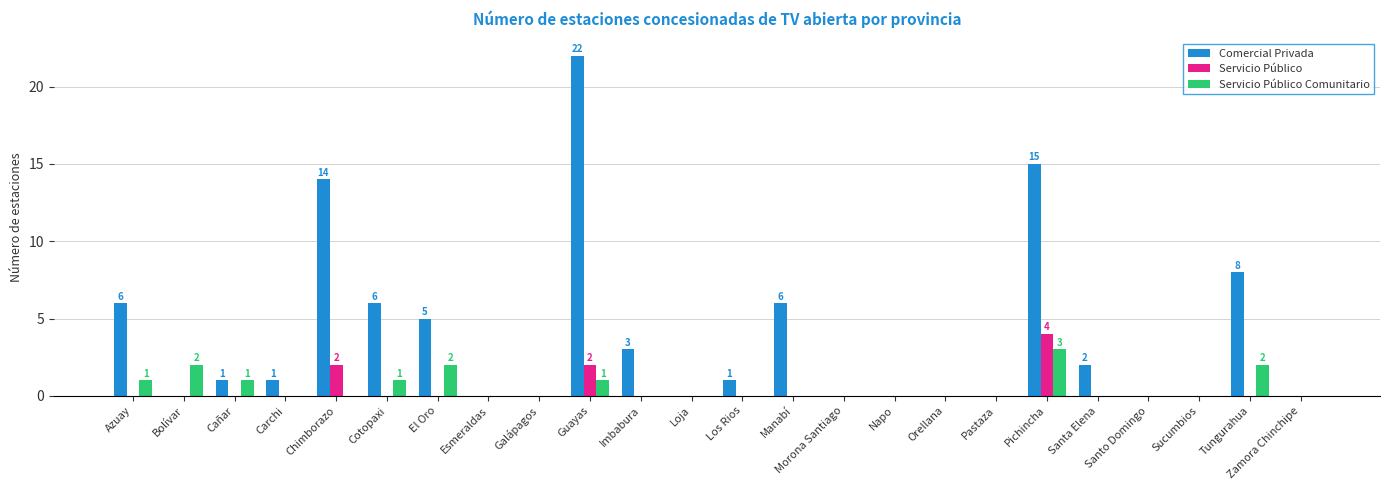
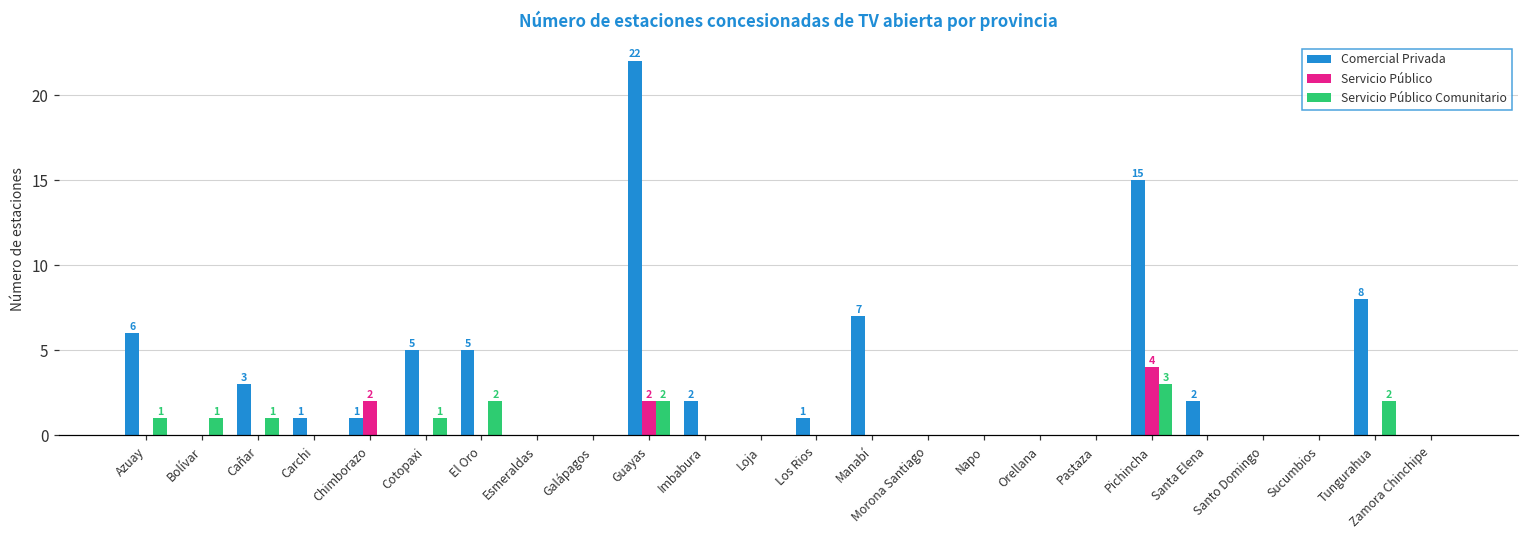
Servicio Público Comunitario, Bolívar: 2 -> 1
Comercial Privada, Cañar: 1 -> 3
Comercial Privada, Chimborazo: 14 -> 1
Comercial Privada, Cotopaxi: 6 -> 5
Servicio Público Comunitario, Guayas: 1 -> 2
Comercial Privada, Imbabura: 3 -> 2
Comercial Privada, Manabí: 6 -> 7
